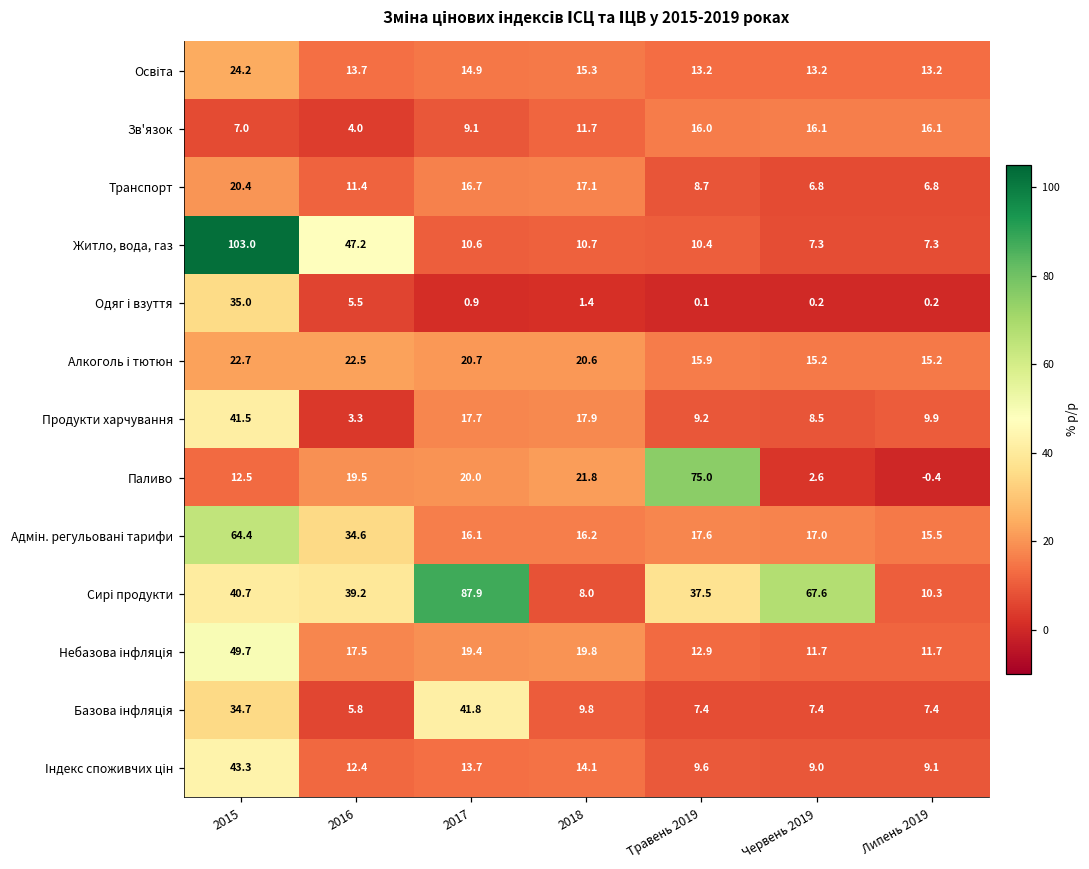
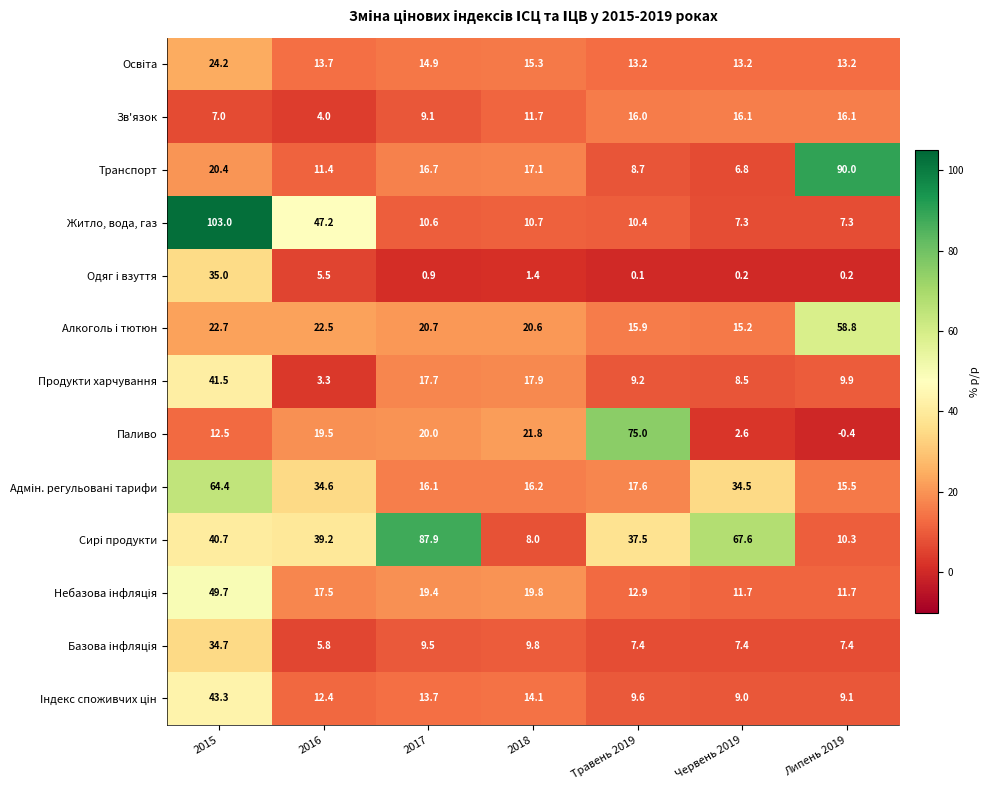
Транспорт, Липень 2019: 6.8 -> 90.0
Алкоголь і тютюн, Липень 2019: 15.2 -> 58.8
Адмін. регульовані тарифи, Червень 2019: 17.0 -> 34.5
Базова інфляція, 2017: 41.8 -> 9.5
